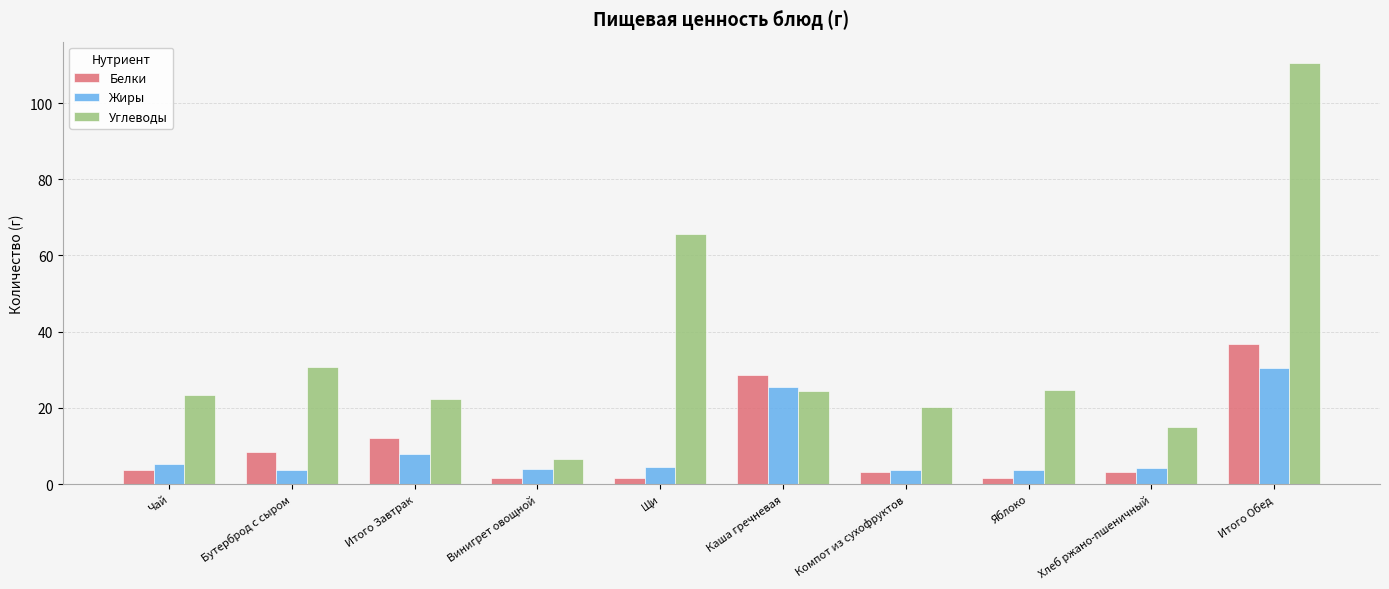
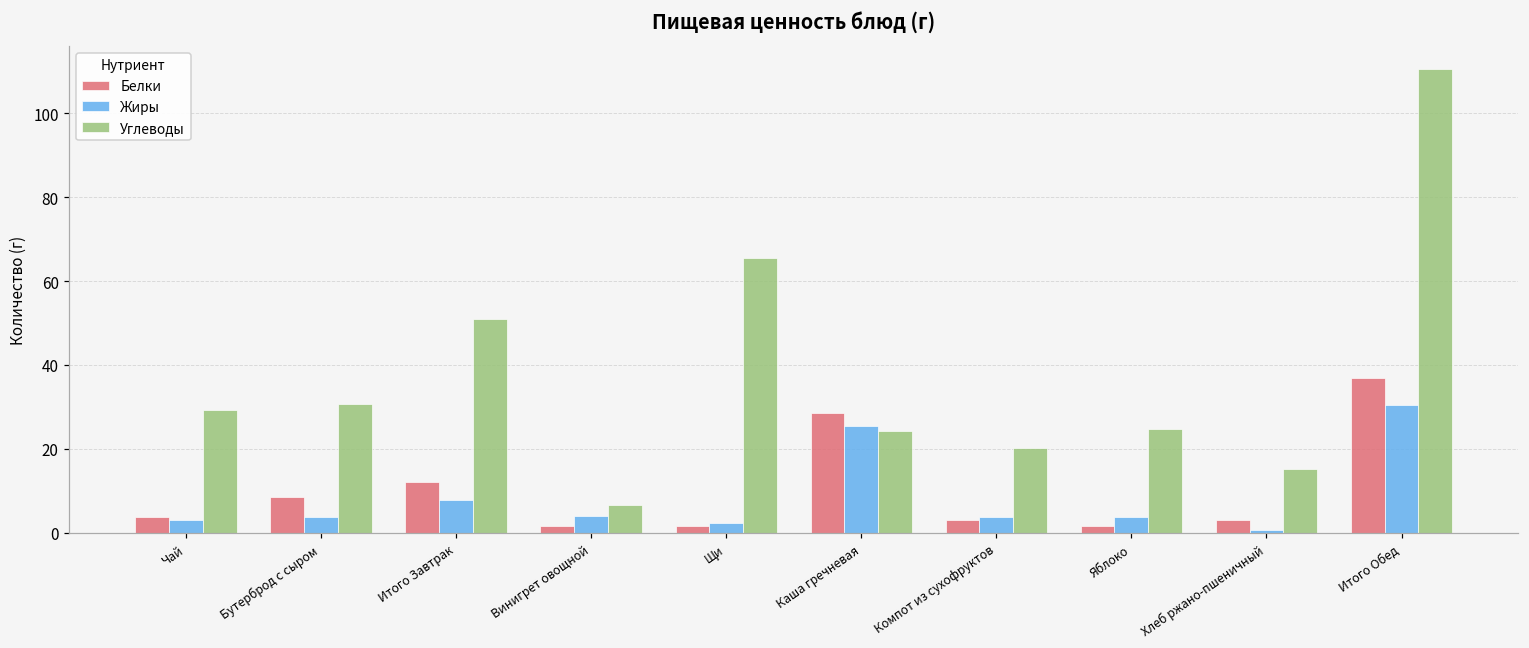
Жиры, Чай: 5 -> 3
Углеводы, Чай: 23 -> 29
Углеводы, Итого Завтрак: 22 -> 51
Жиры, Щи: 5 -> 2
Жиры, Хлеб ржано-пшеничный: 4 -> 1
